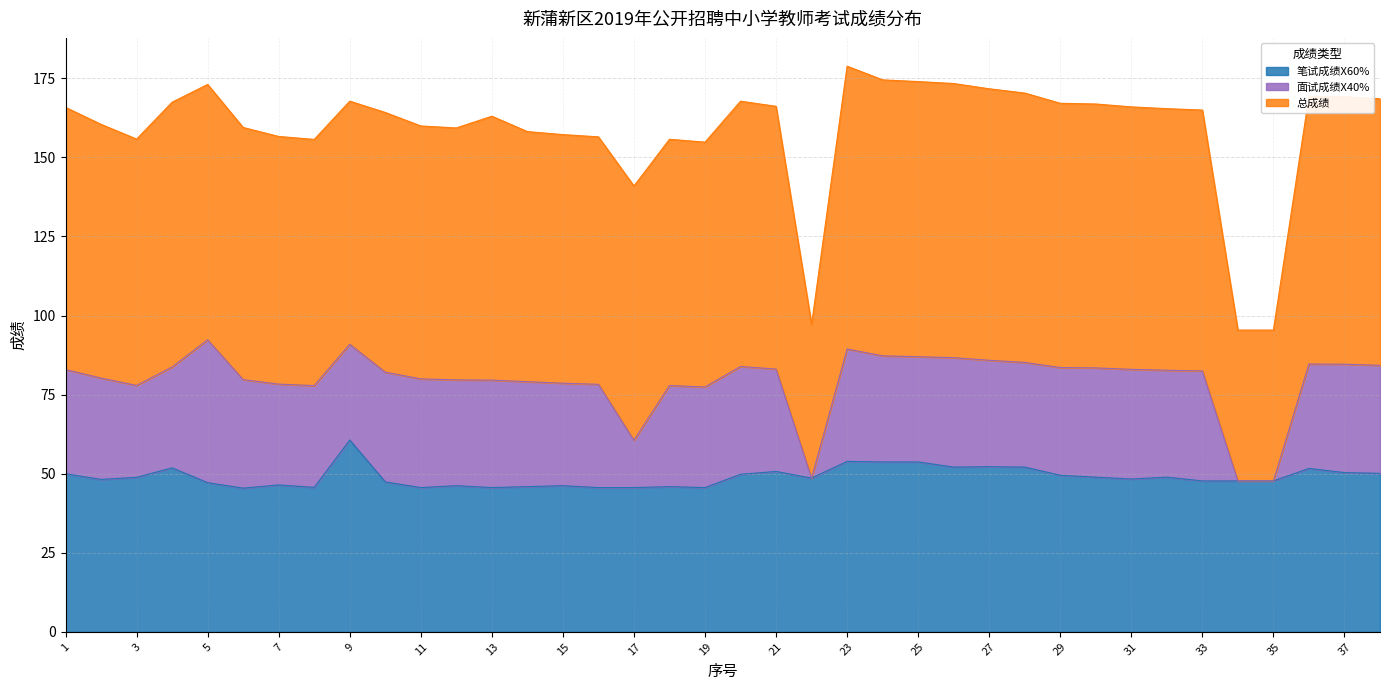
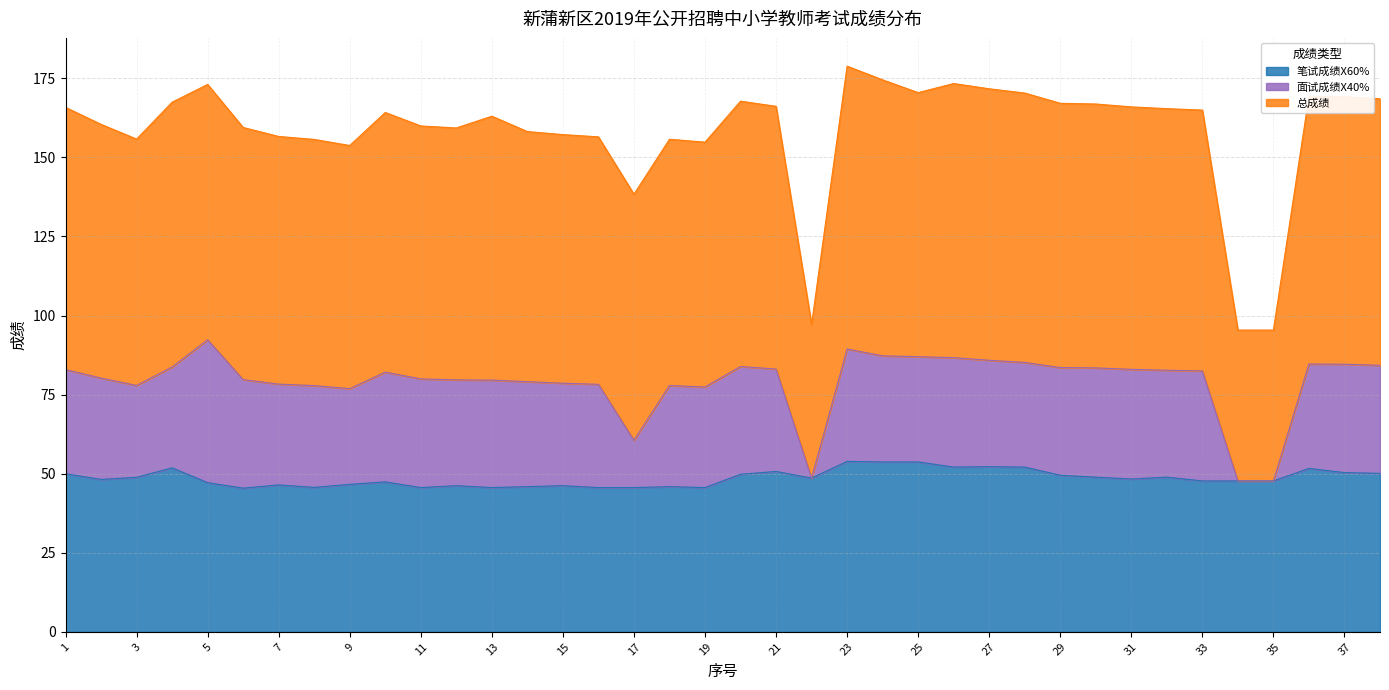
笔试成绩X60%, 9: 61 -> 47
总成绩, 17: 80 -> 78
总成绩, 25: 87 -> 83
